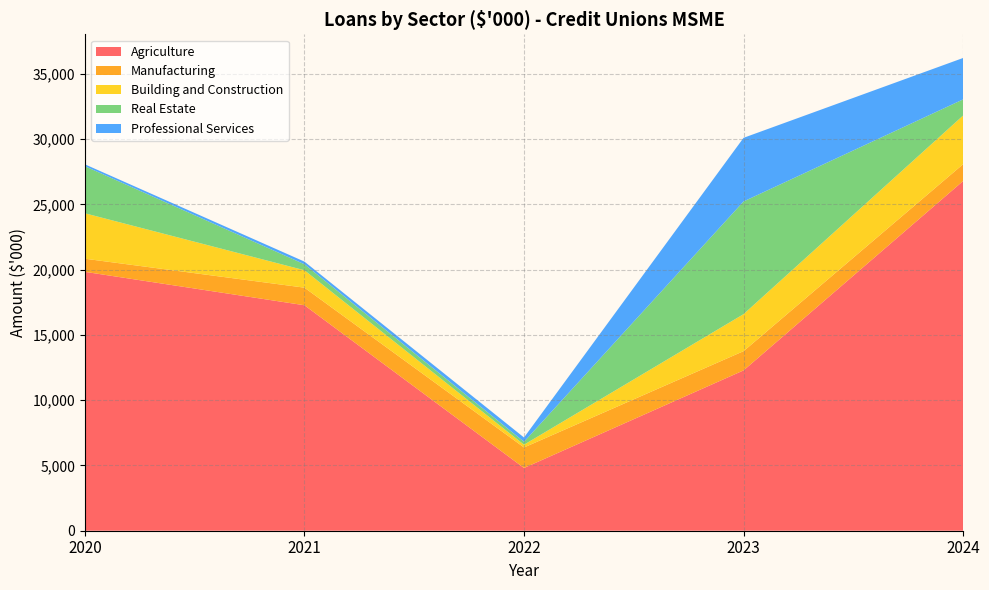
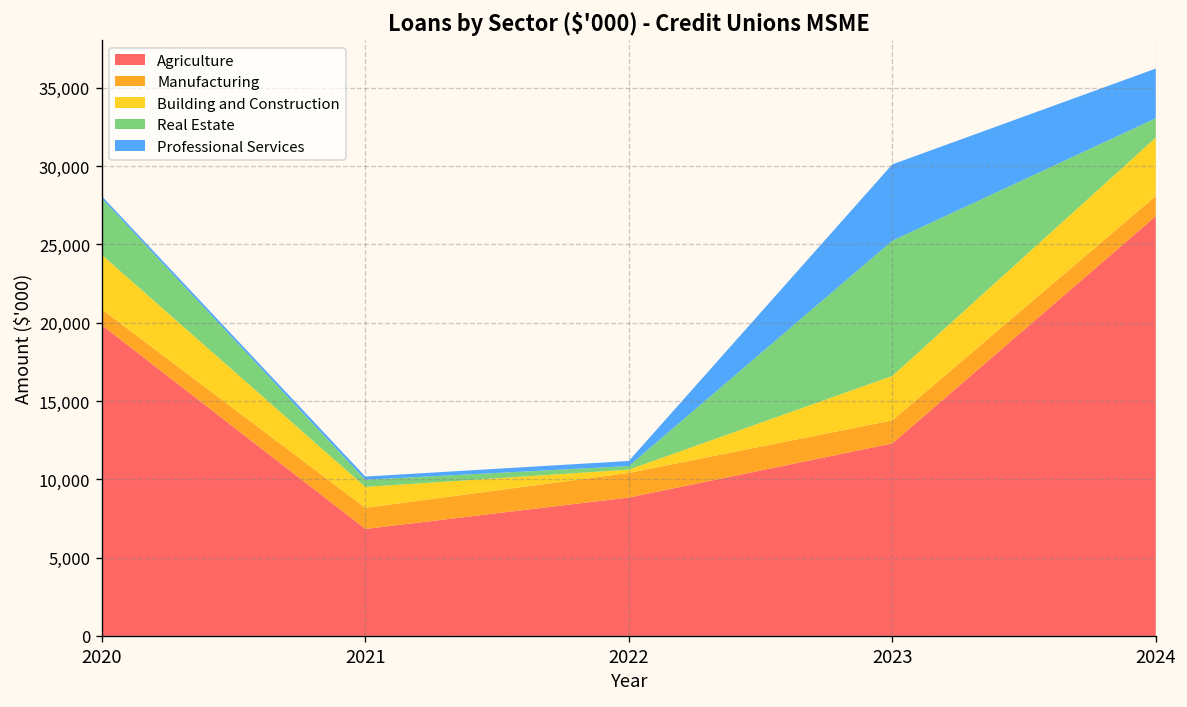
Agriculture, 2021: 17,300 -> 6,800
Agriculture, 2022: 4,800 -> 8,800
